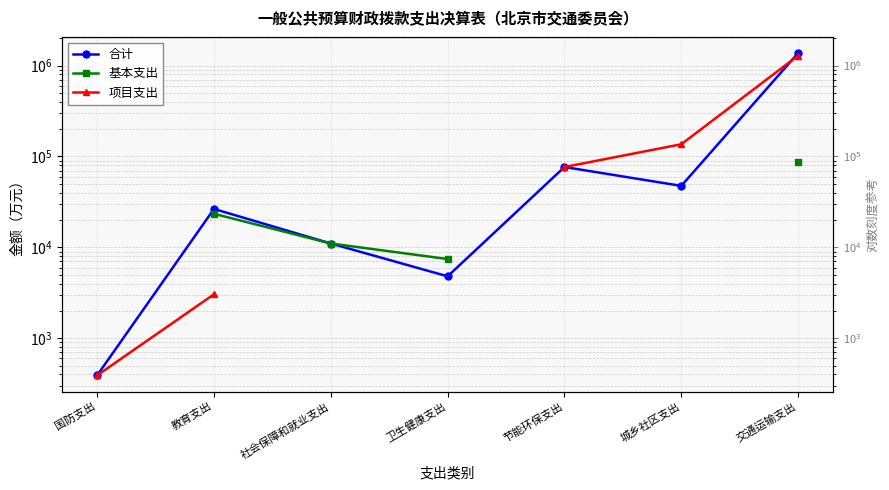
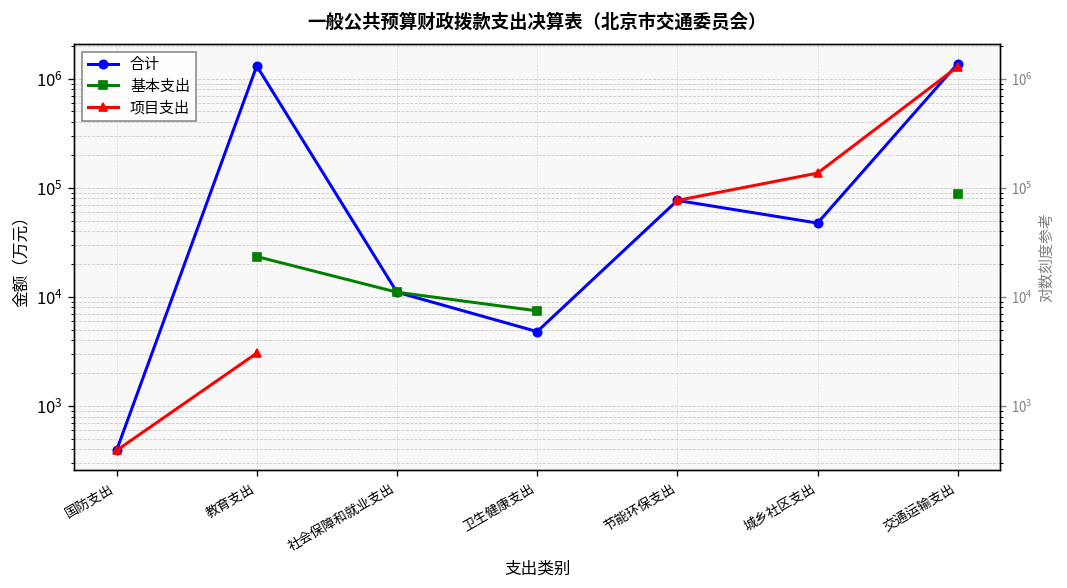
合计, 教育支出: 26000 -> 1300000
